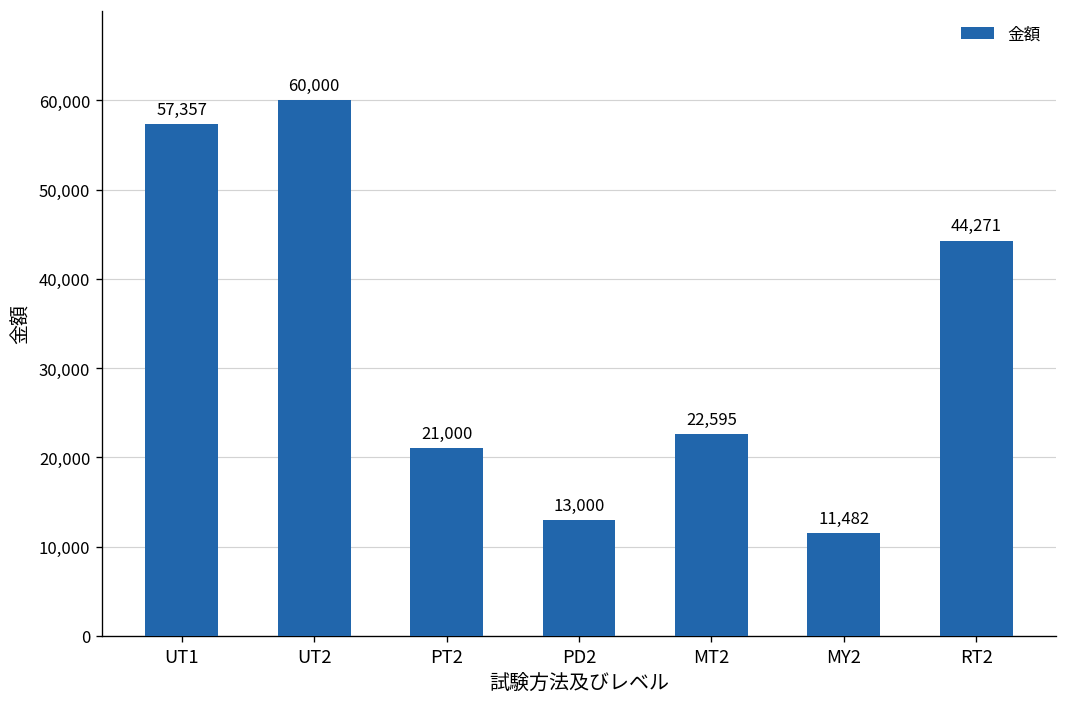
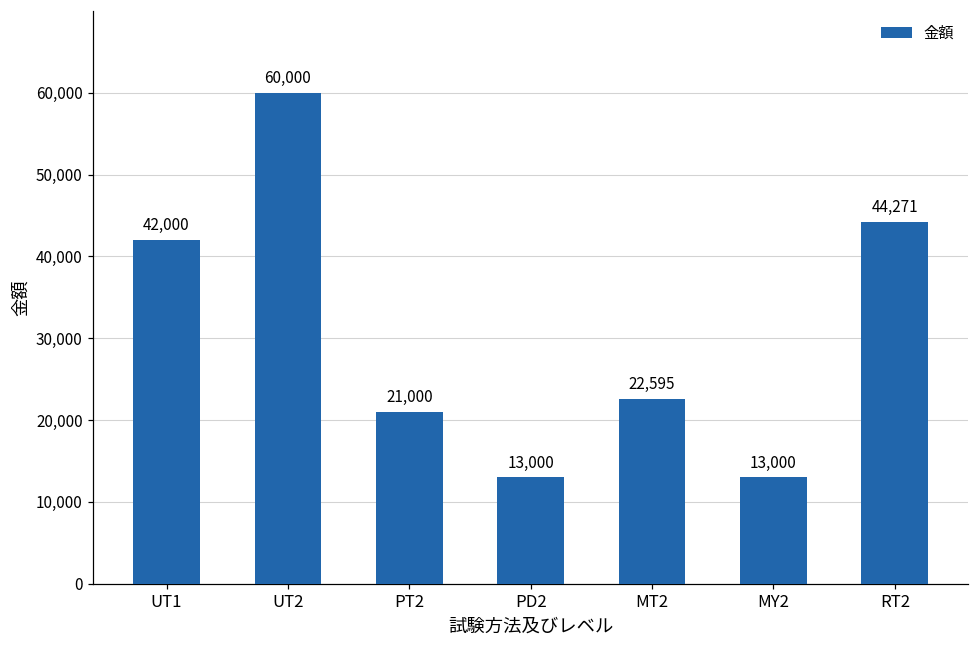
UT1: 57,357 -> 42,000
MY2: 11,482 -> 13,000
